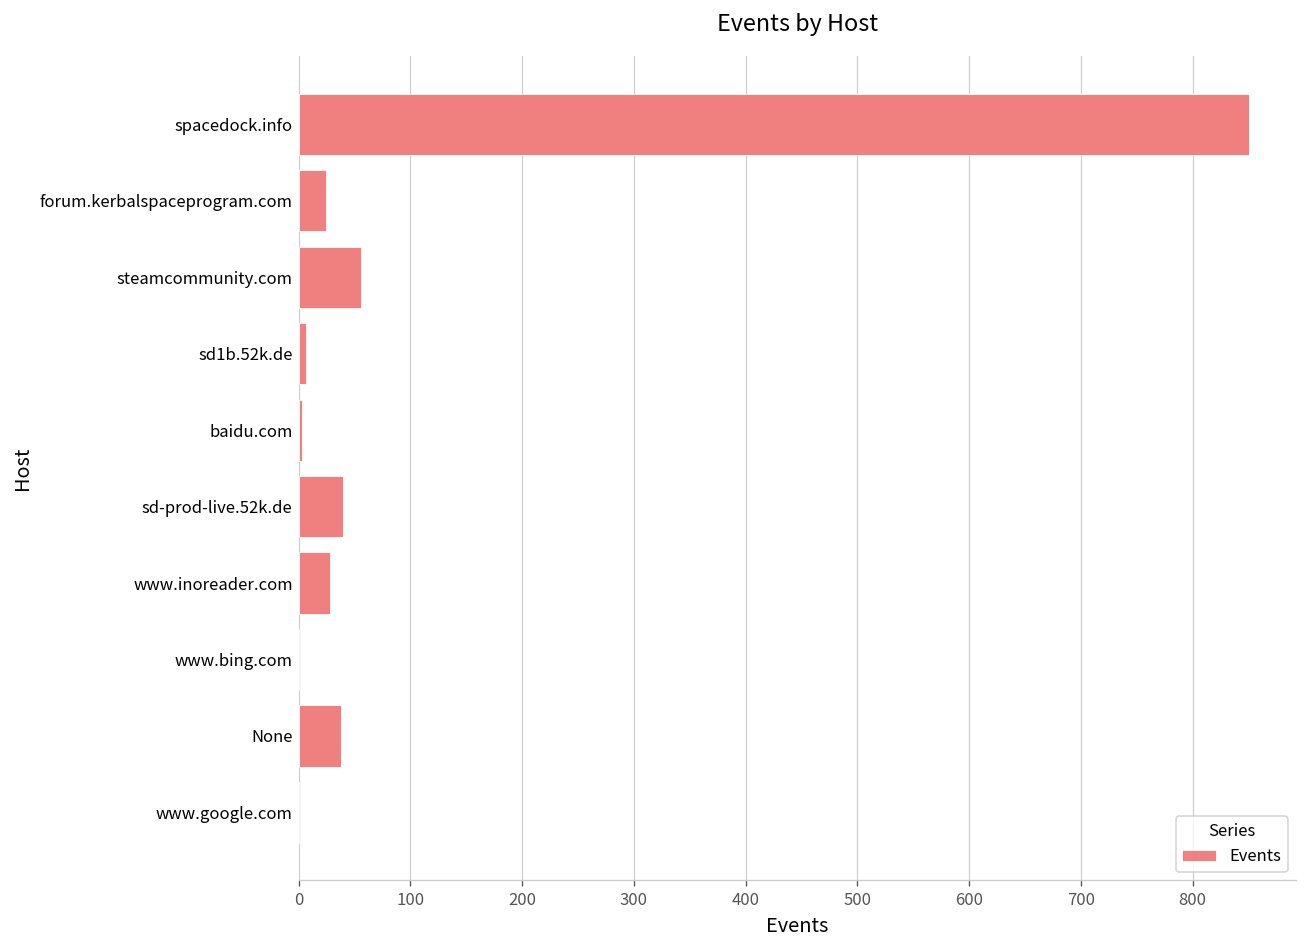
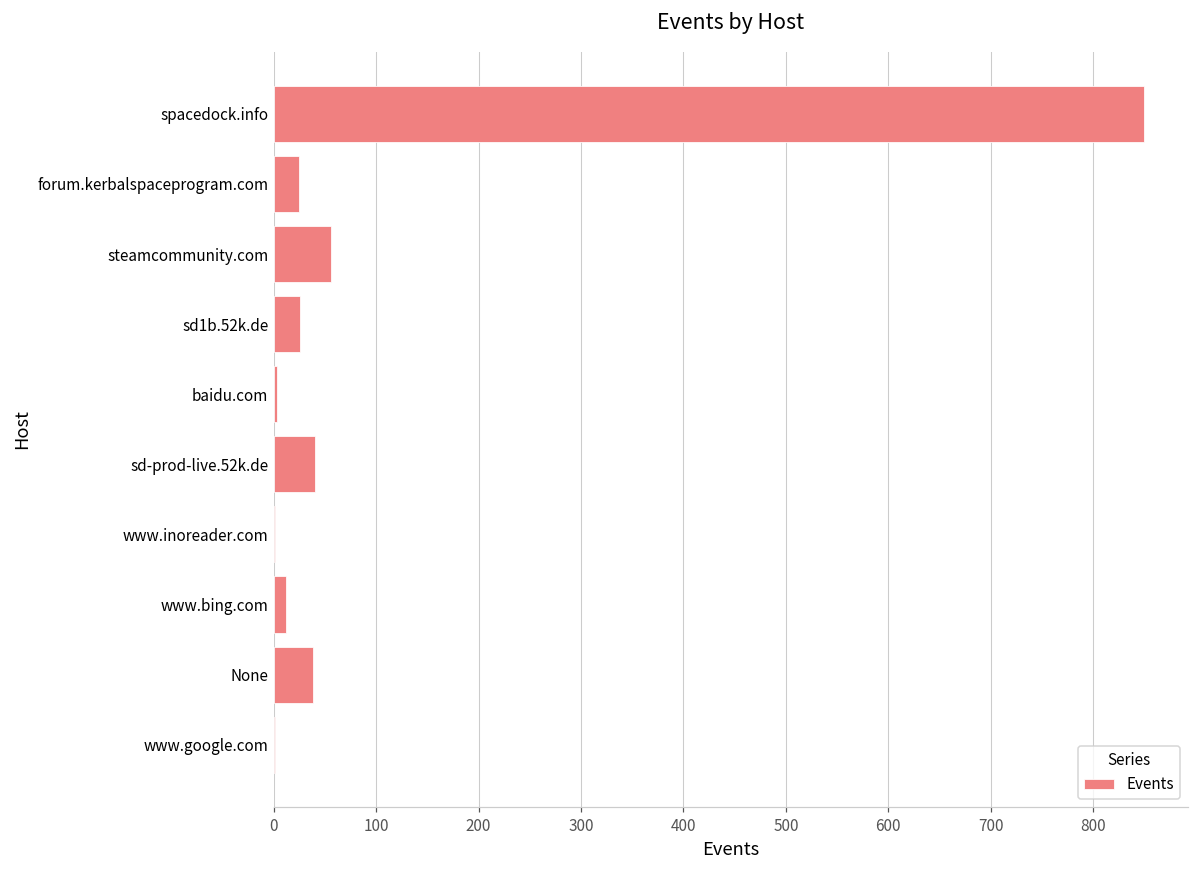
sd1b.52k.de: 10 -> 30
www.inoreader.com: 30 -> 0
www.bing.com: 0 -> 10
